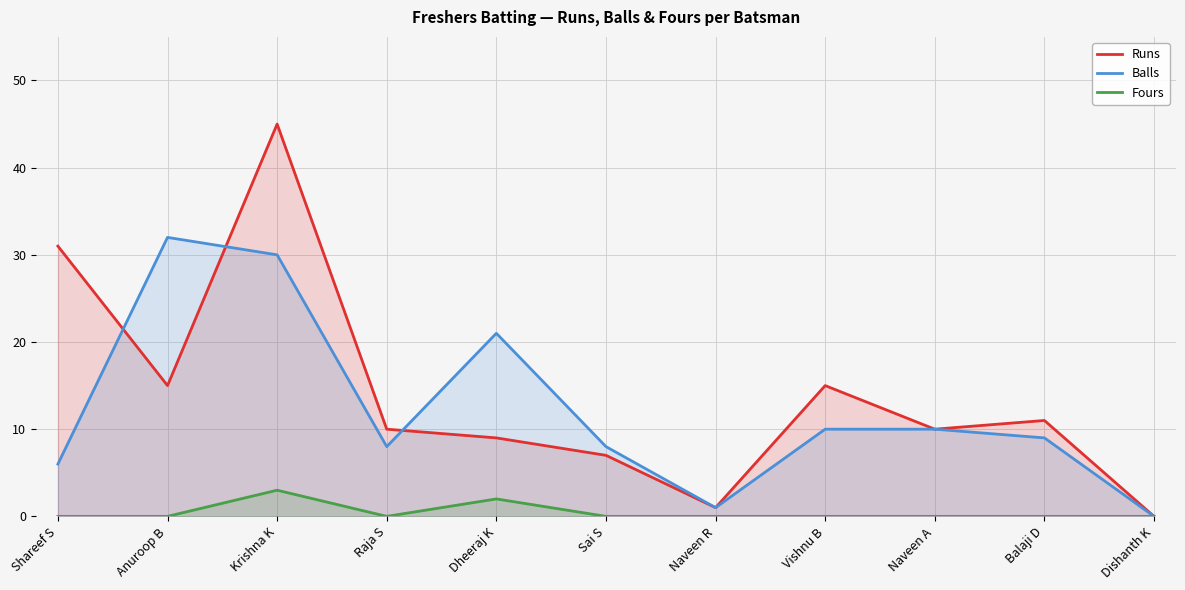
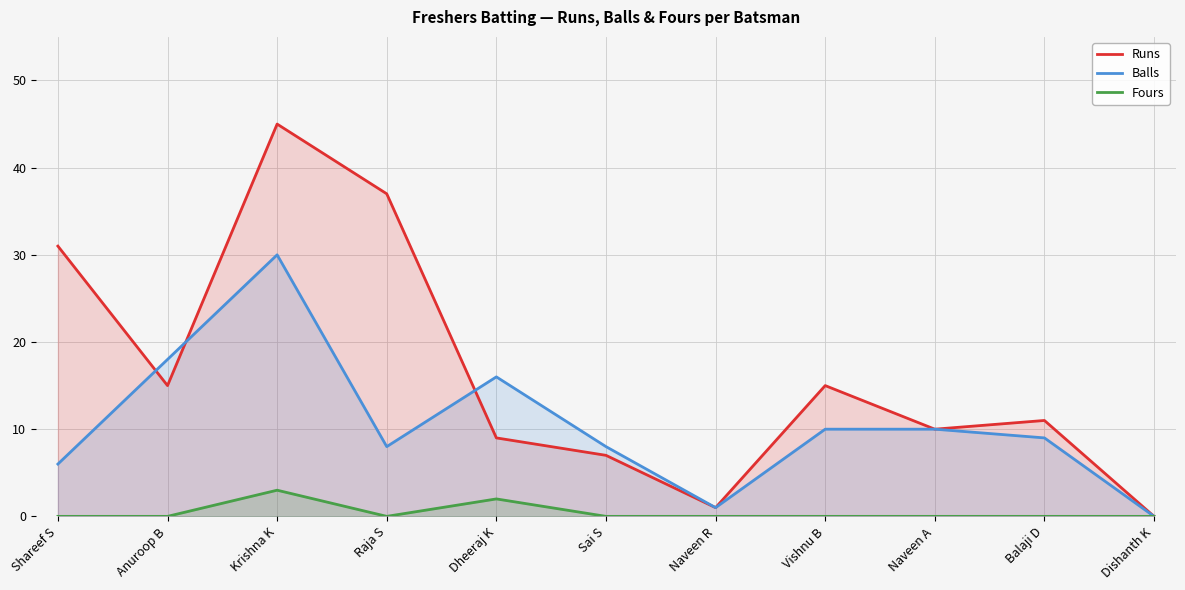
Balls, Anuroop B: 32 -> 18
Runs, Raja S: 10 -> 37
Balls, Dheeraj K: 21 -> 16
